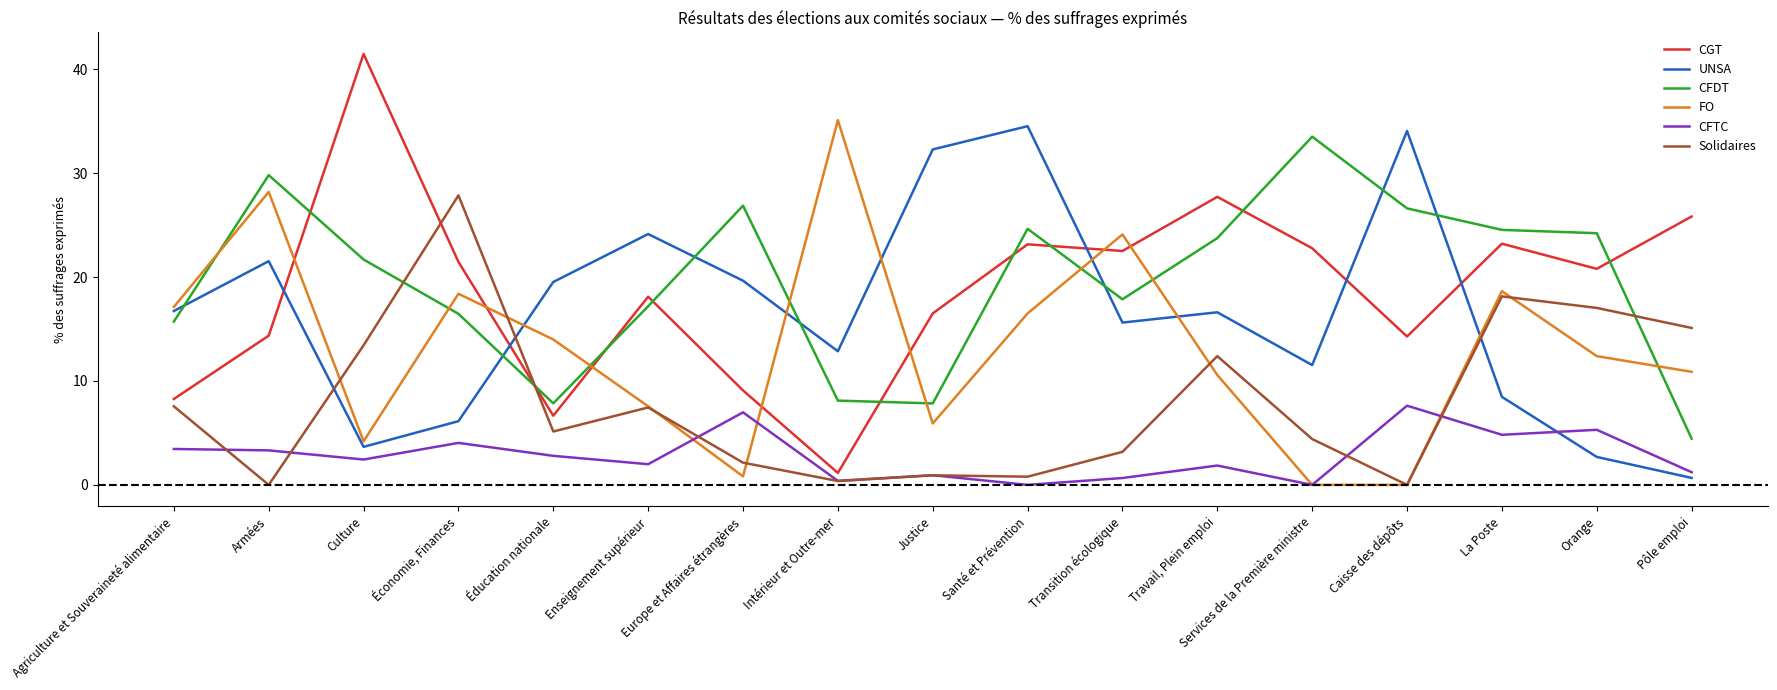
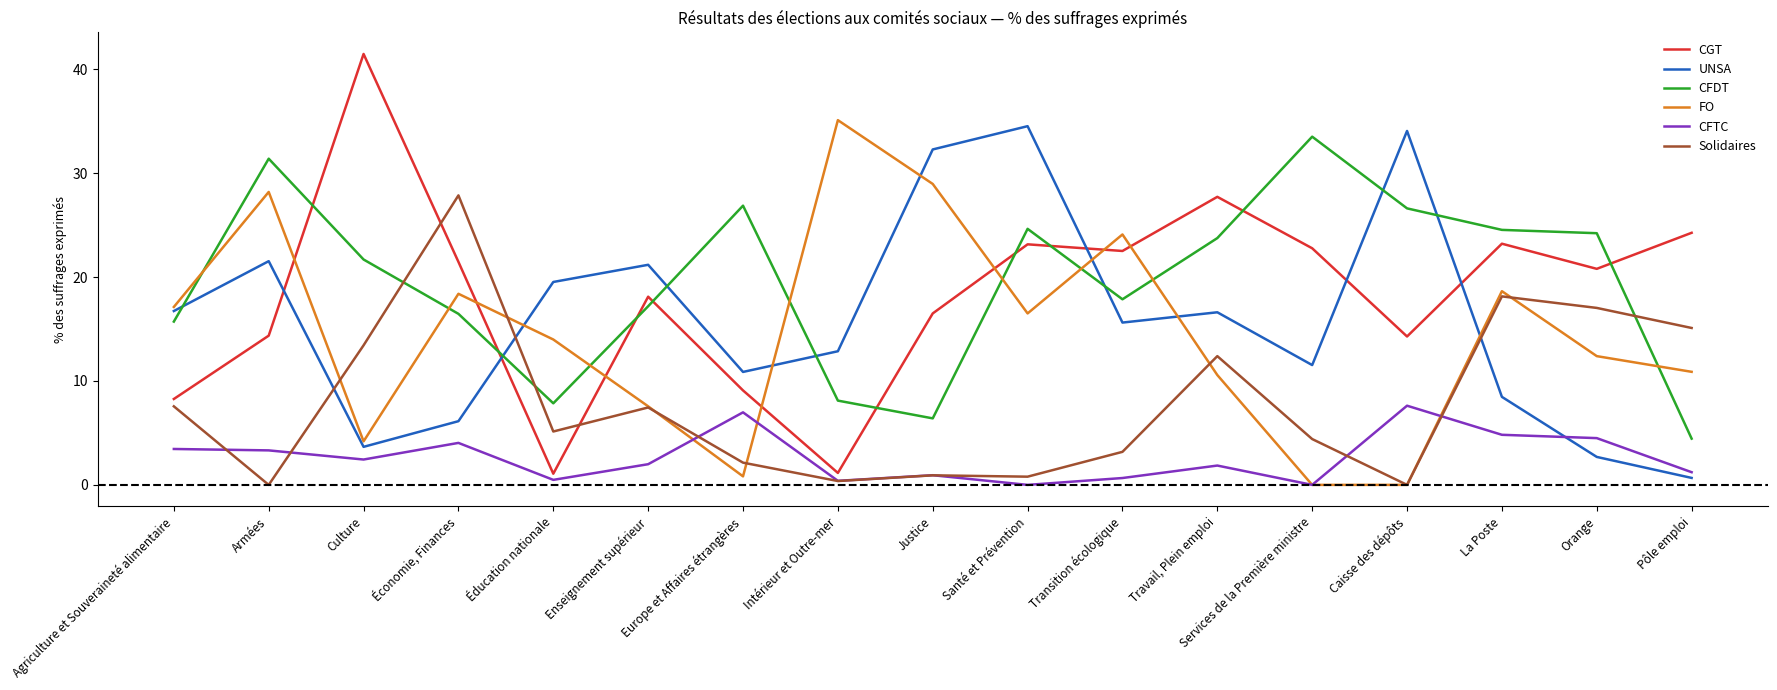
CFDT, Armées: 29.8 -> 31.4
CGT, Éducation nationale: 6.7 -> 1.1
CFTC, Éducation nationale: 2.8 -> 0.5
UNSA, Enseignement supérieur: 24.1 -> 21.2
UNSA, Europe et Affaires étrangères: 19.7 -> 10.9
CFDT, Justice: 7.8 -> 6.4
FO, Justice: 5.9 -> 29.0
CFTC, Orange: 5.3 -> 4.5
CGT, Pôle emploi: 25.8 -> 24.3
